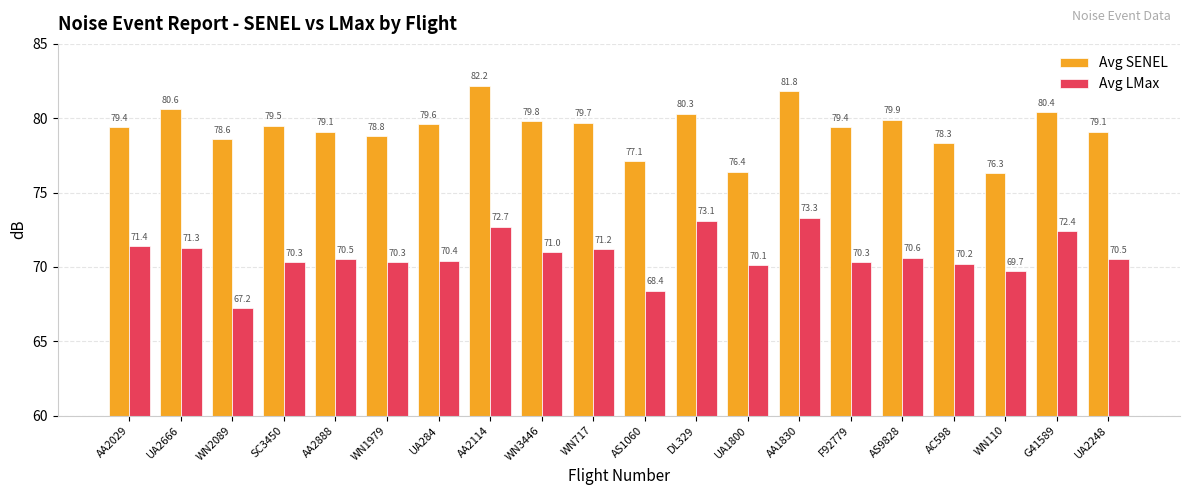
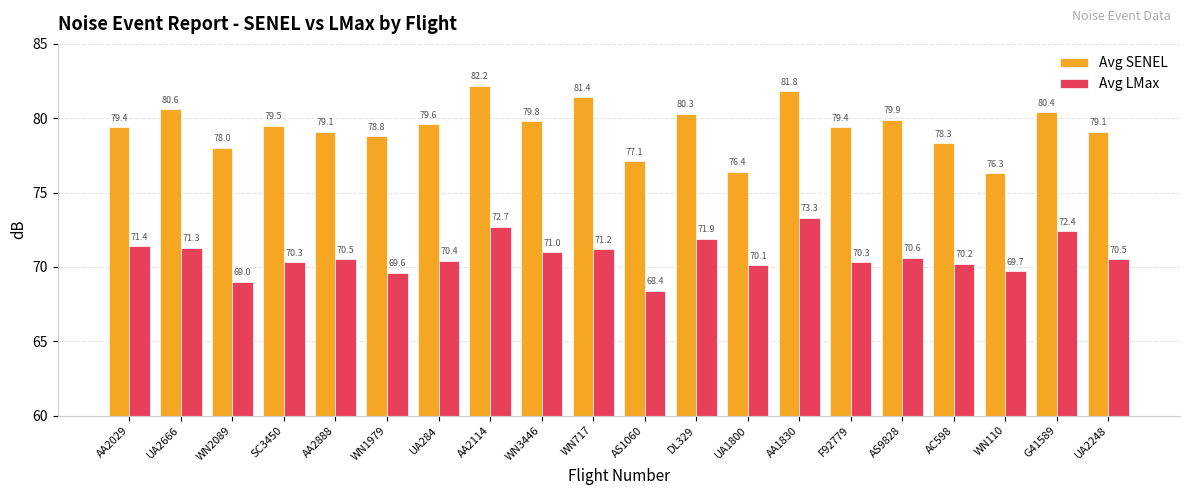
Avg SENEL, WN2089: 78.6 -> 78.0
Avg LMax, WN2089: 67.2 -> 69.0
Avg LMax, WN1979: 70.3 -> 69.6
Avg SENEL, WN717: 79.7 -> 81.4
Avg LMax, DL329: 73.1 -> 71.9
